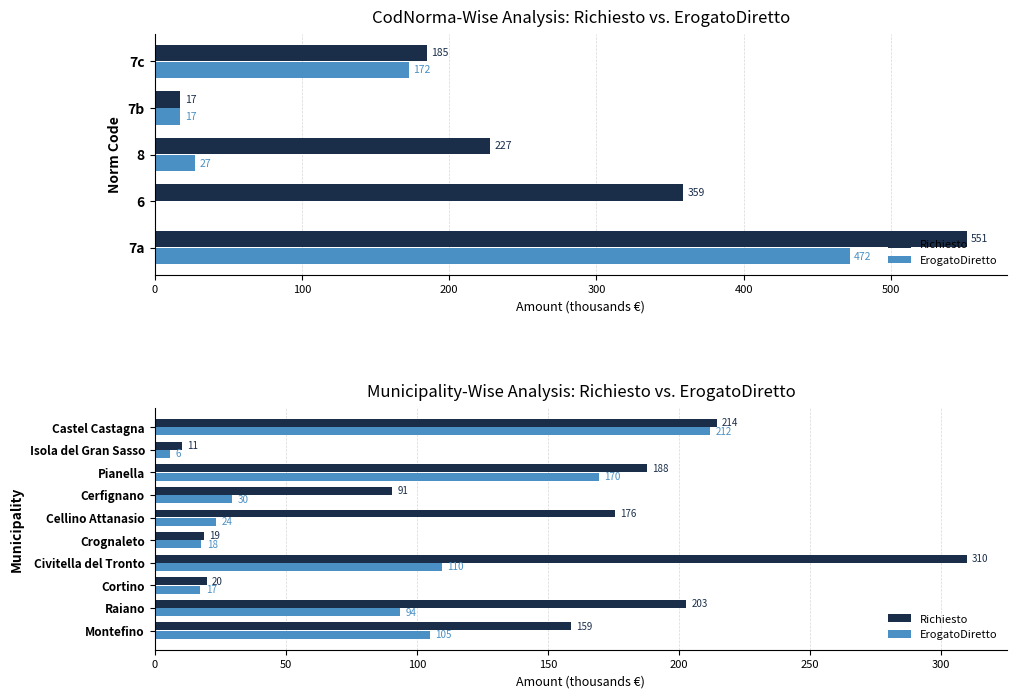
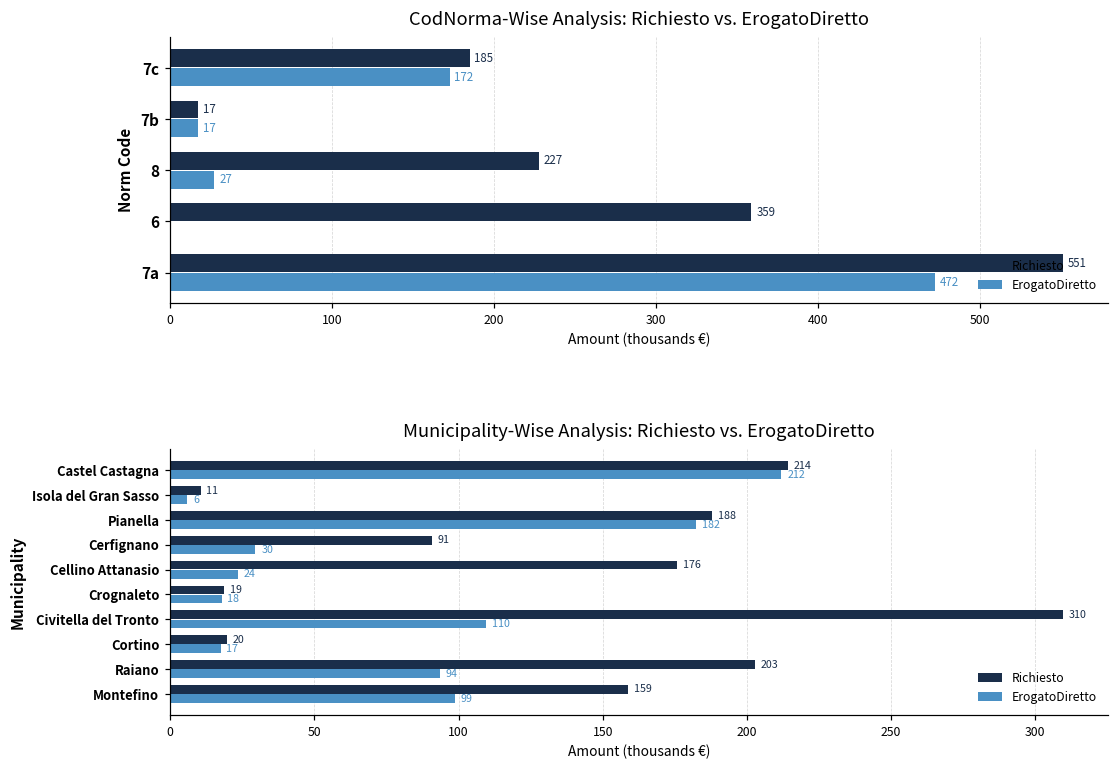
Municipality-Wise Analysis: Richiesto vs. ErogatoDiretto, ErogatoDiretto, Pianella: 170 -> 182
Municipality-Wise Analysis: Richiesto vs. ErogatoDiretto, ErogatoDiretto, Montefino: 105 -> 99
